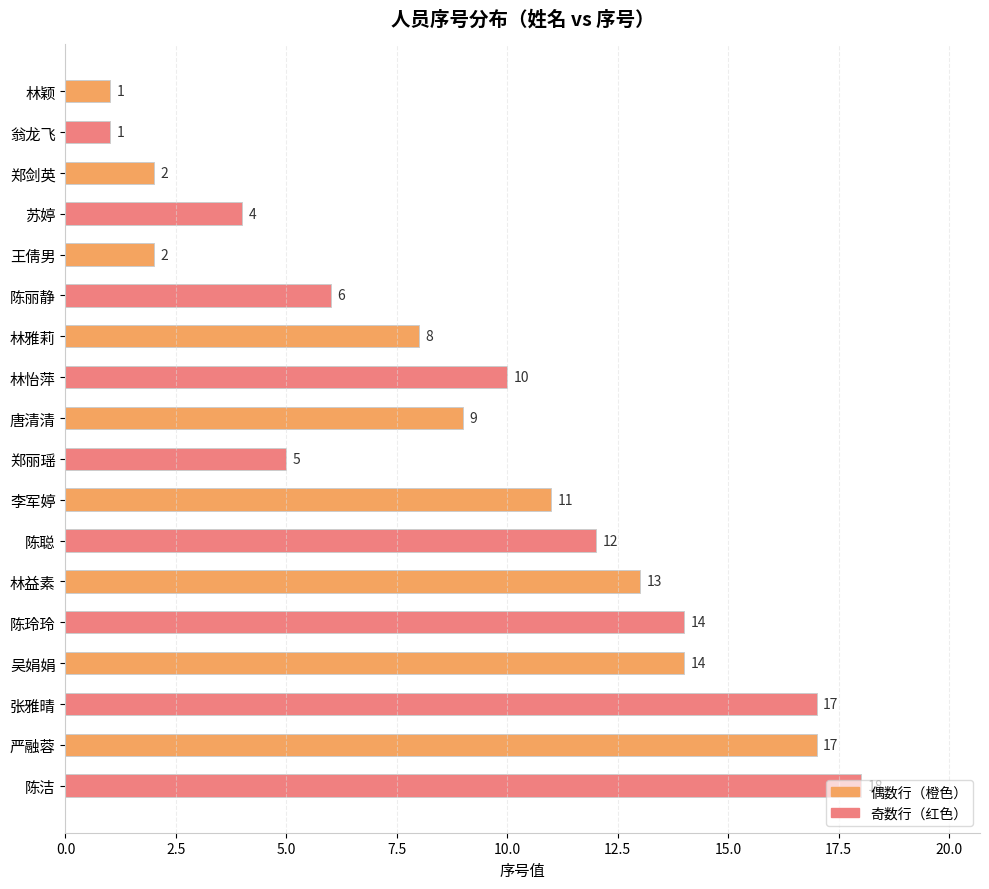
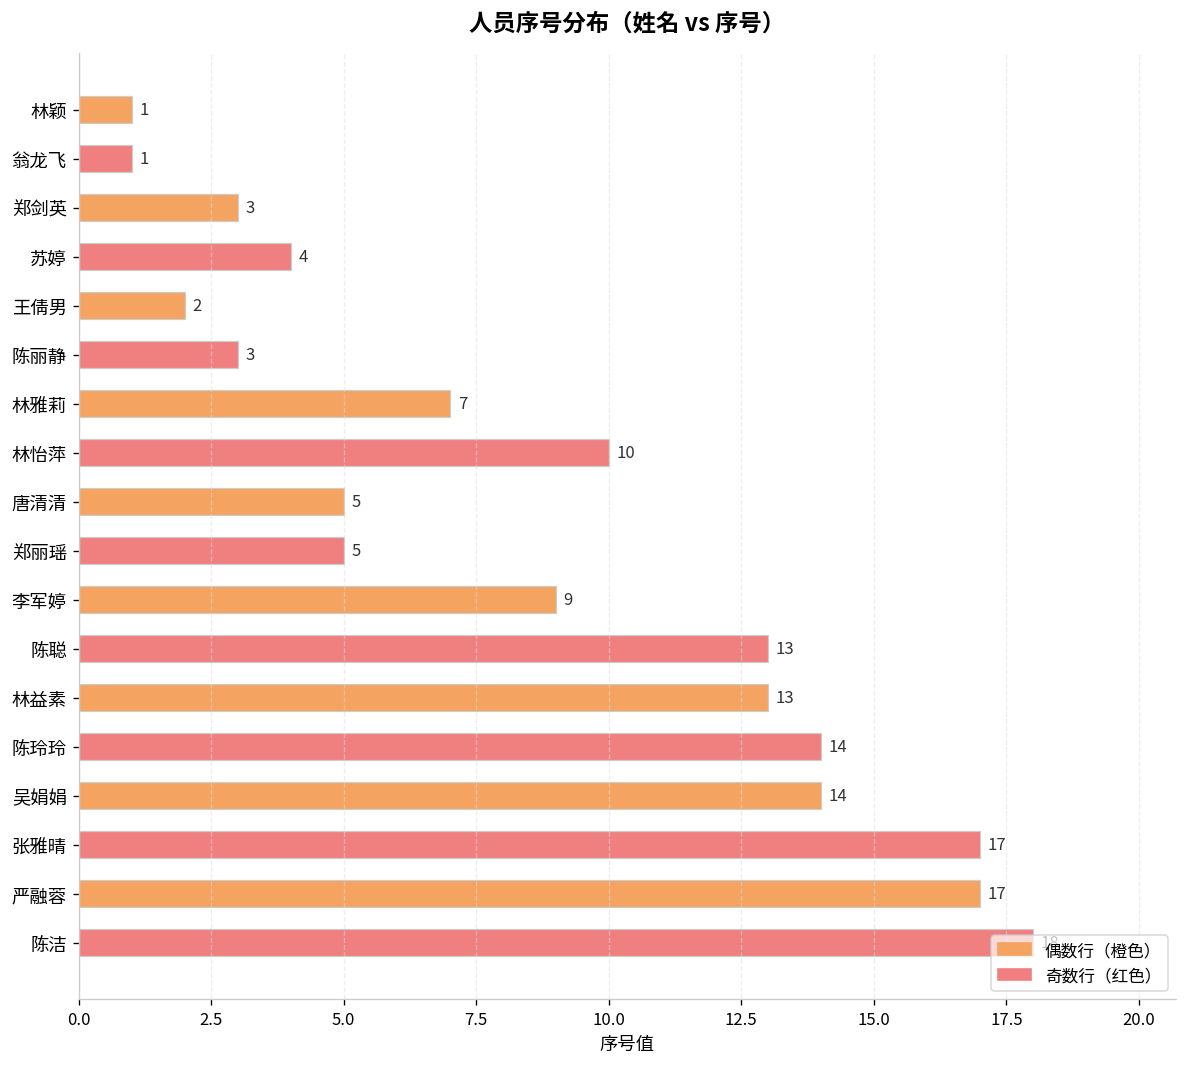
郑剑英: 2 -> 3
陈丽静: 6 -> 3
林雅莉: 8 -> 7
唐清清: 9 -> 5
李军婷: 11 -> 9
陈聪: 12 -> 13
